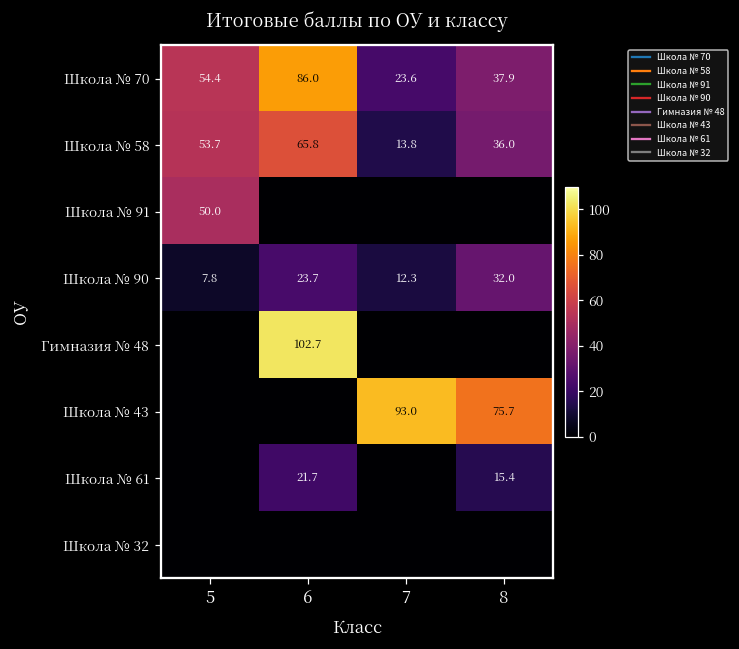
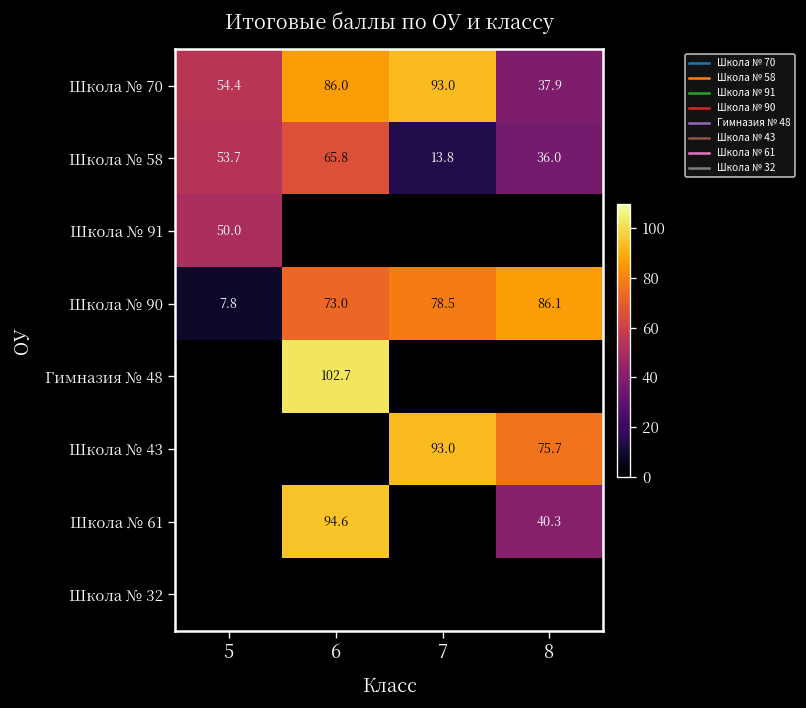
Школа № 70, 7: 23.6 -> 93.0
Школа № 90, 6: 23.7 -> 73.0
Школа № 90, 7: 12.3 -> 78.5
Школа № 90, 8: 32.0 -> 86.1
Школа № 61, 6: 21.7 -> 94.6
Школа № 61, 8: 15.4 -> 40.3
